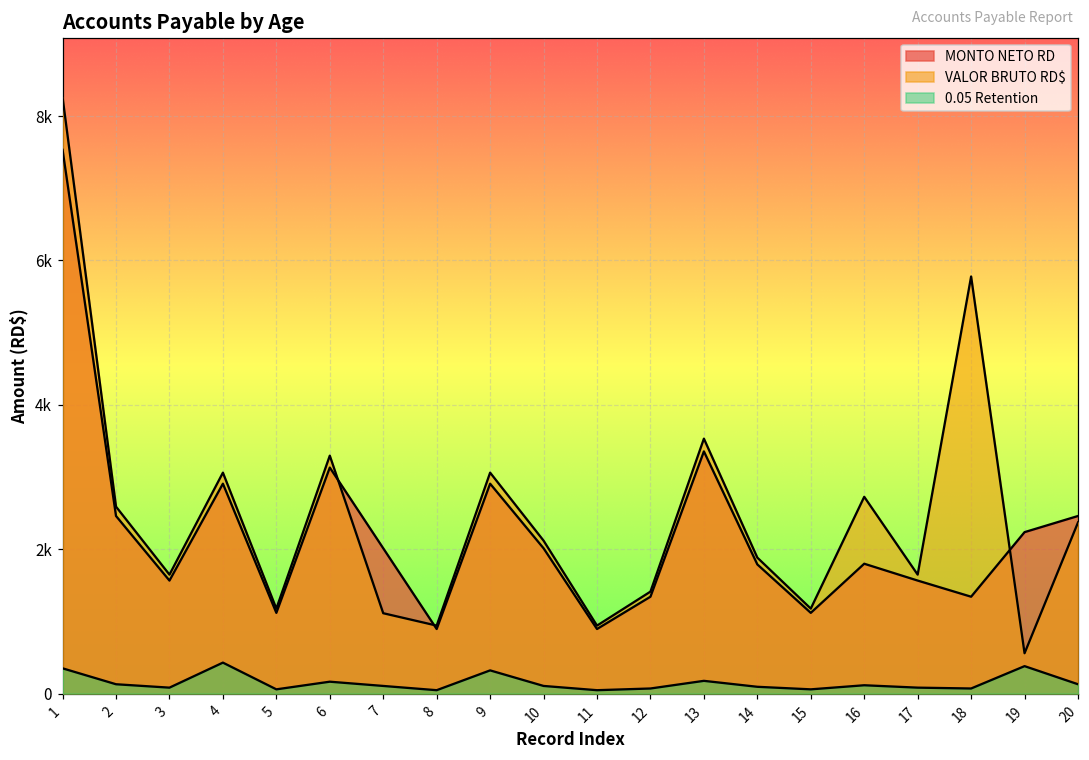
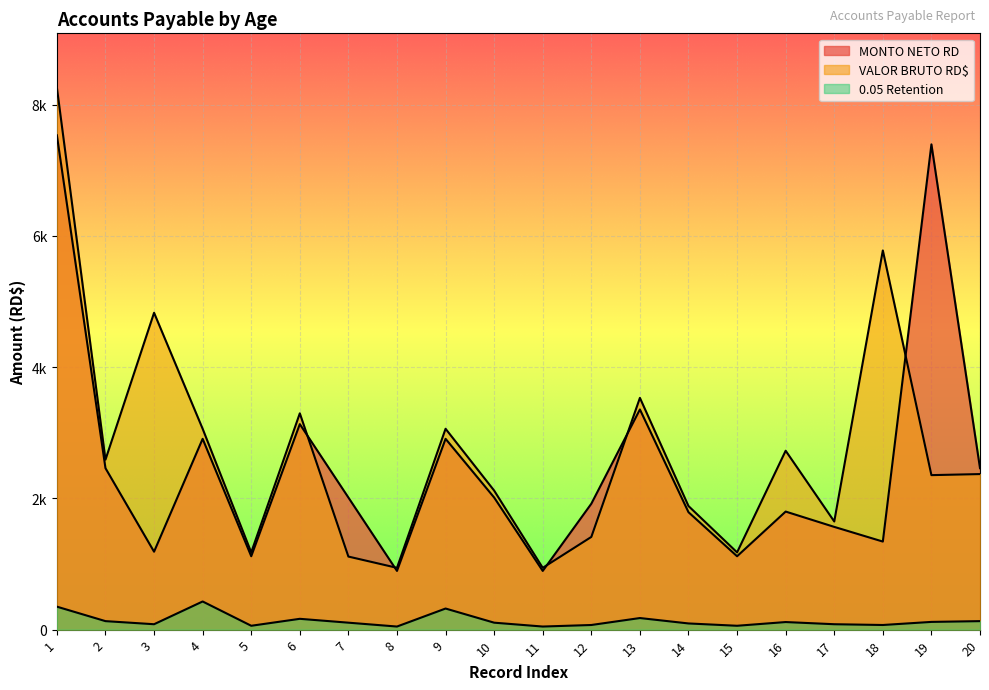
MONTO NETO RD, 3: 1600 -> 1200
VALOR BRUTO RD$, 3: 1600 -> 4800
MONTO NETO RD, 12: 1300 -> 1900
MONTO NETO RD, 19: 2200 -> 7400
VALOR BRUTO RD$, 19: 600 -> 2400
0.05 Retention, 19: 400 -> 100
